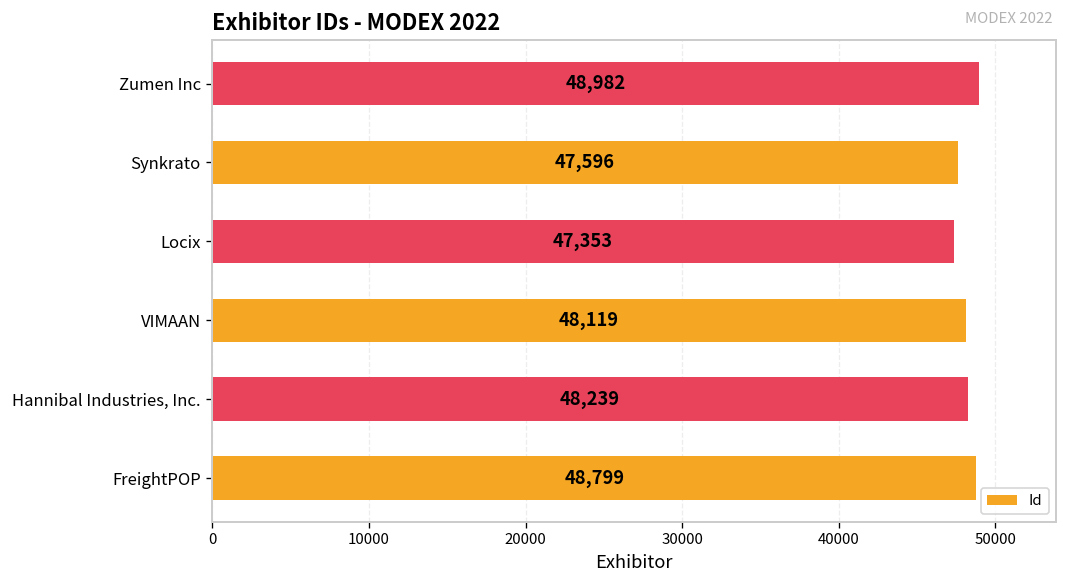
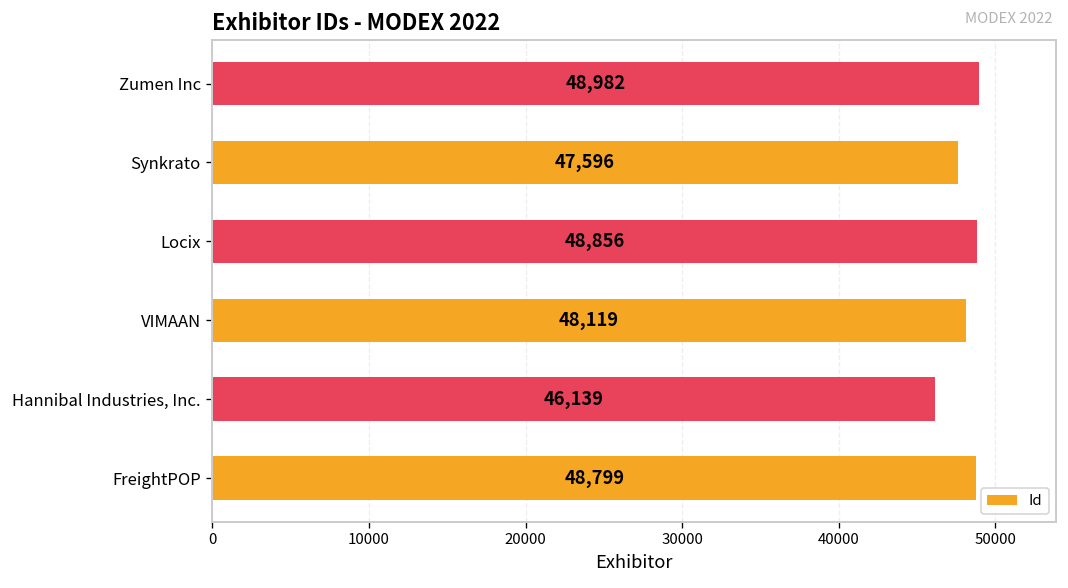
Locix: 47,353 -> 48,856
Hannibal Industries, Inc.: 48,239 -> 46,139
